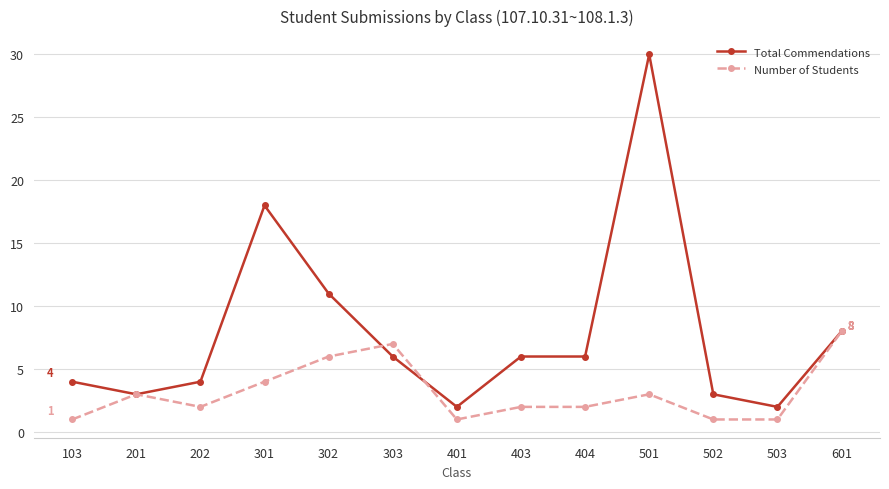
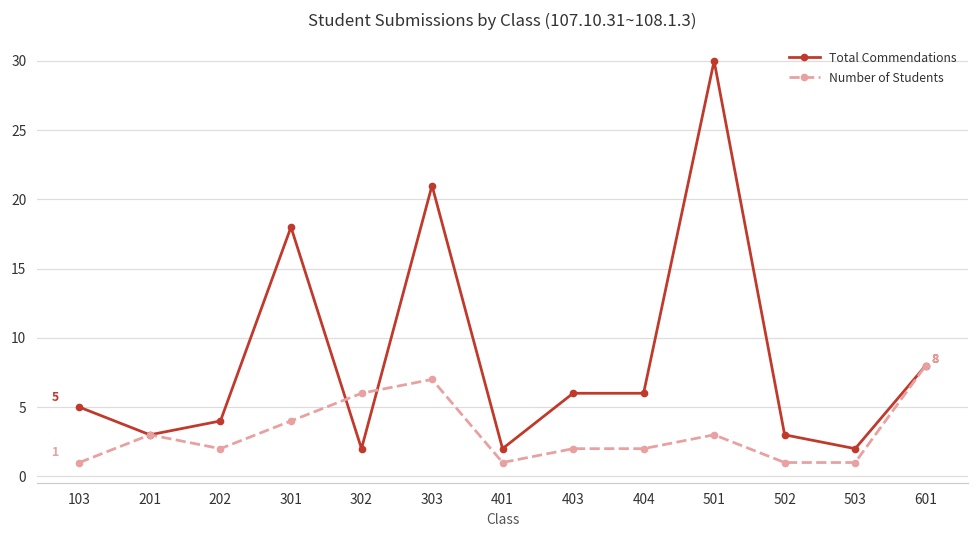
Total Commendations, 103: 4 -> 5
Total Commendations, 302: 11 -> 2
Total Commendations, 303: 6 -> 21
